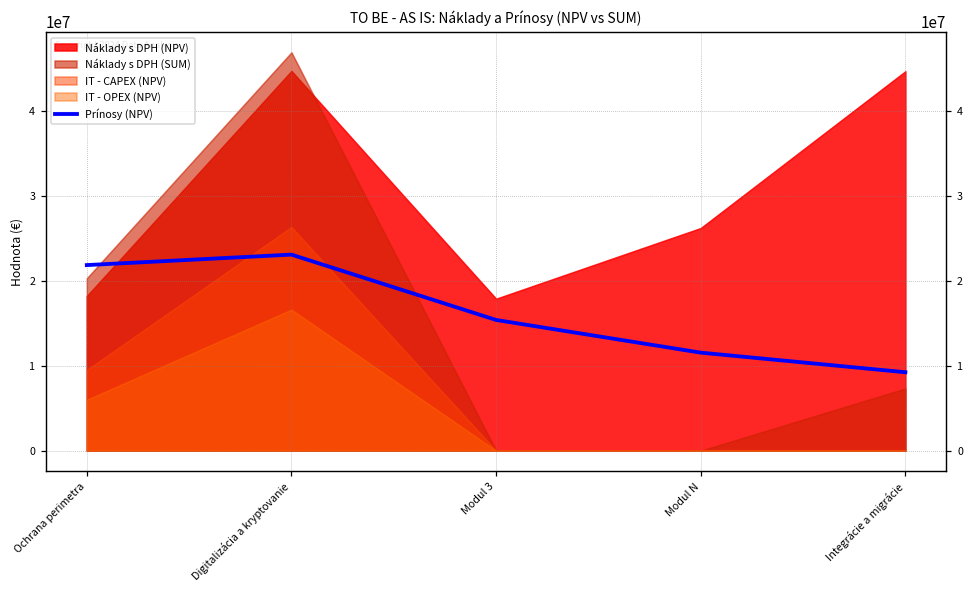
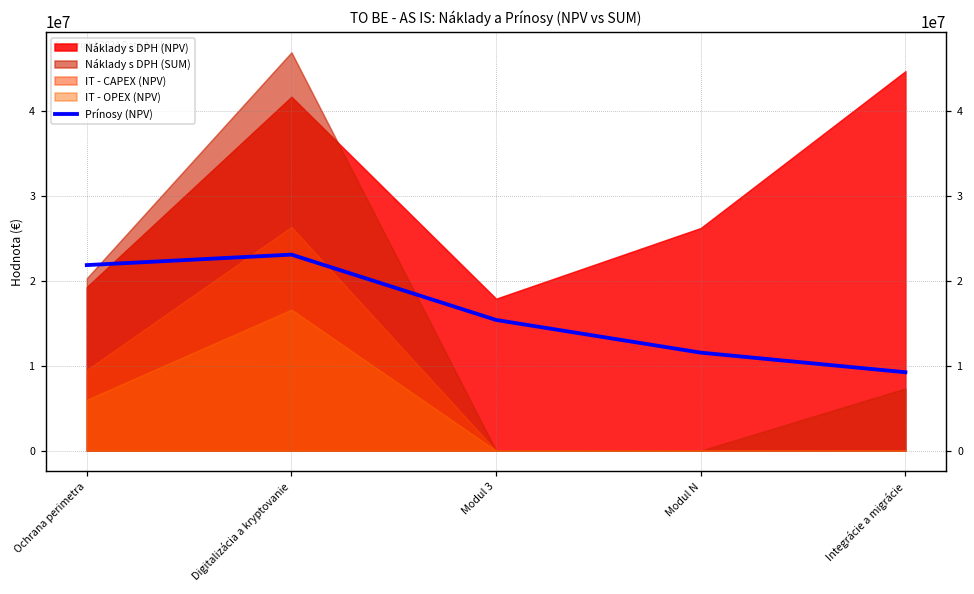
Náklady s DPH (NPV), Ochrana perimetra: 18000000 -> 19000000
Náklady s DPH (NPV), Digitalizácia a kryptovanie: 45000000 -> 42000000
